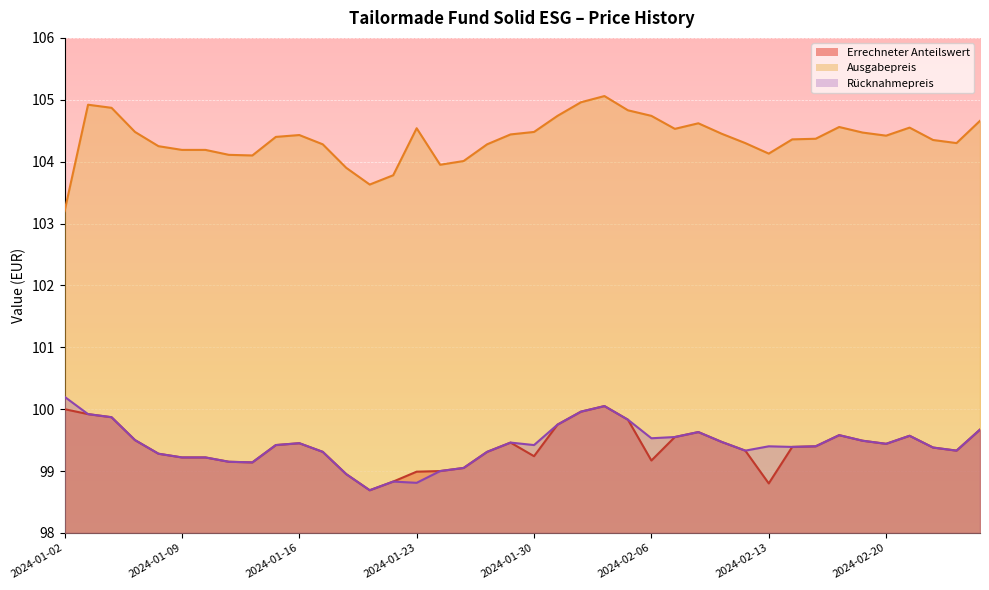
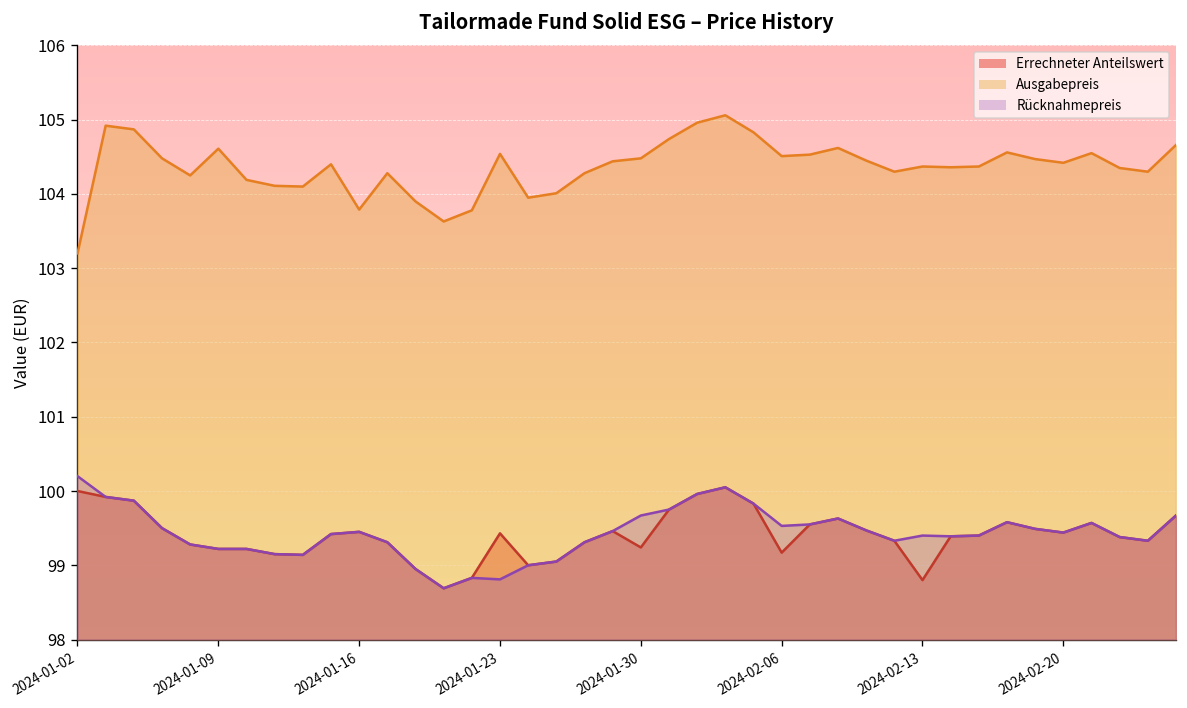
Ausgabepreis, 2024-01-09: 104.2 -> 104.6
Ausgabepreis, 2024-01-16: 104.4 -> 103.8
Errechneter Anteilswert, 2024-01-23: 99.0 -> 99.4
Rücknahmepreis, 2024-01-30: 99.4 -> 99.7
Ausgabepreis, 2024-02-06: 104.7 -> 104.5
Ausgabepreis, 2024-02-13: 104.1 -> 104.4
